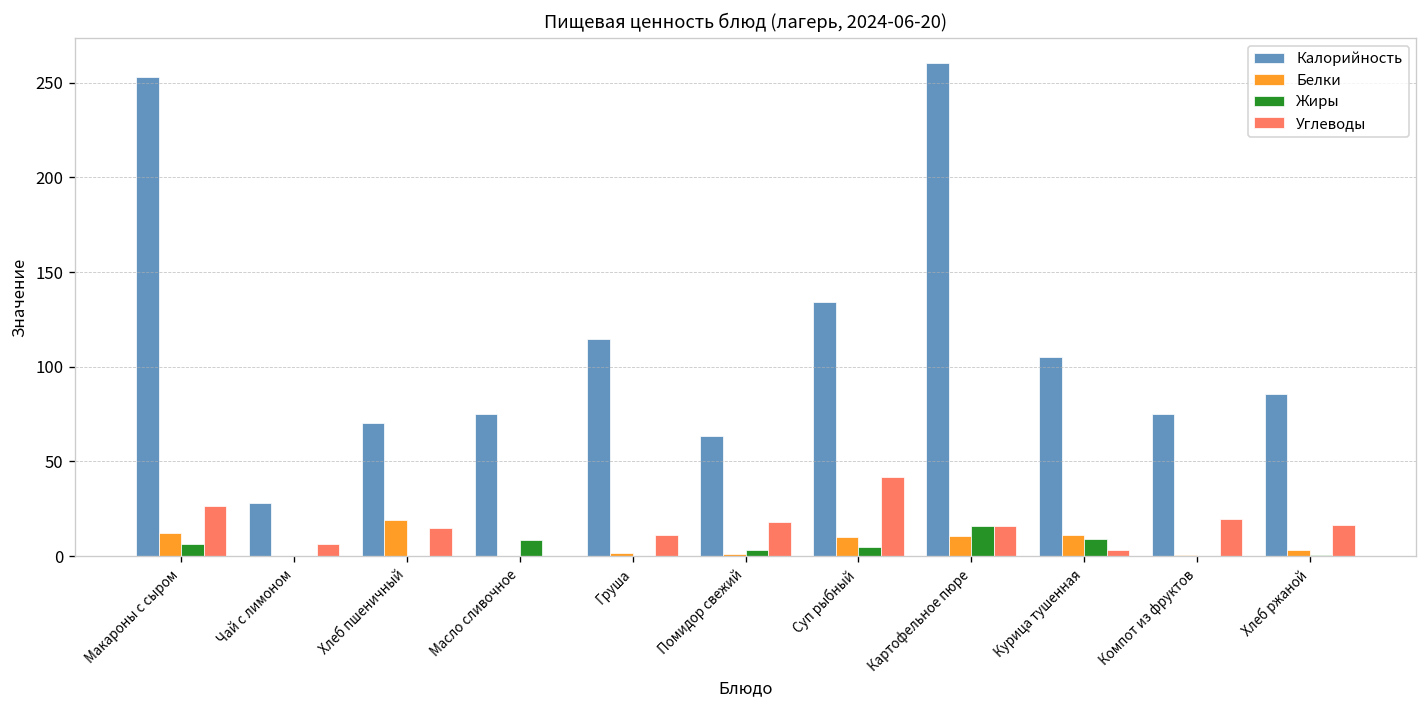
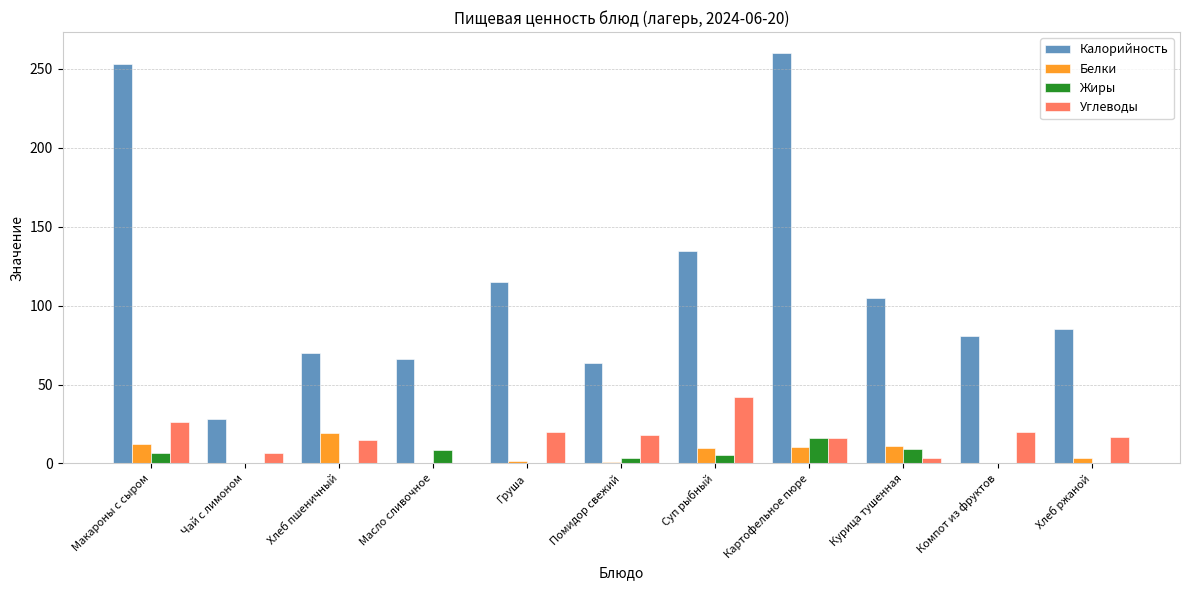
Калорийность, Масло сливочное: 75 -> 66
Углеводы, Груша: 11 -> 20
Калорийность, Компот из фруктов: 75 -> 81
